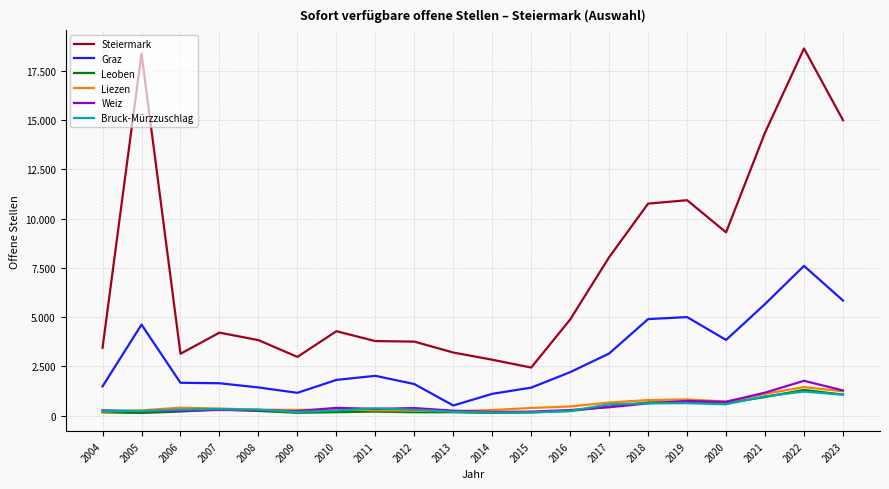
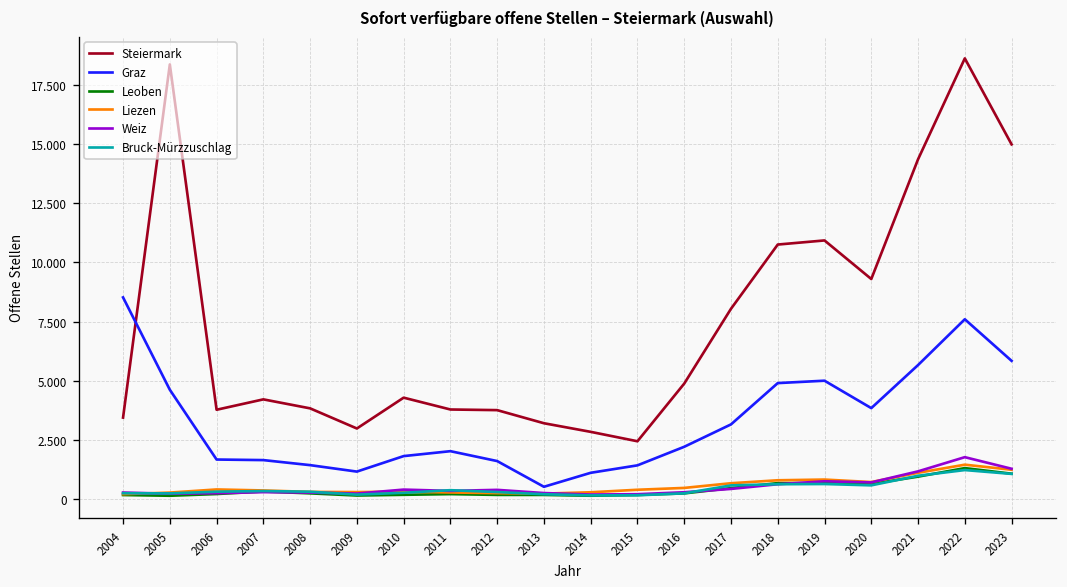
Graz, 2004: 1.5 -> 8.5
Steiermark, 2006: 3.1 -> 3.8
